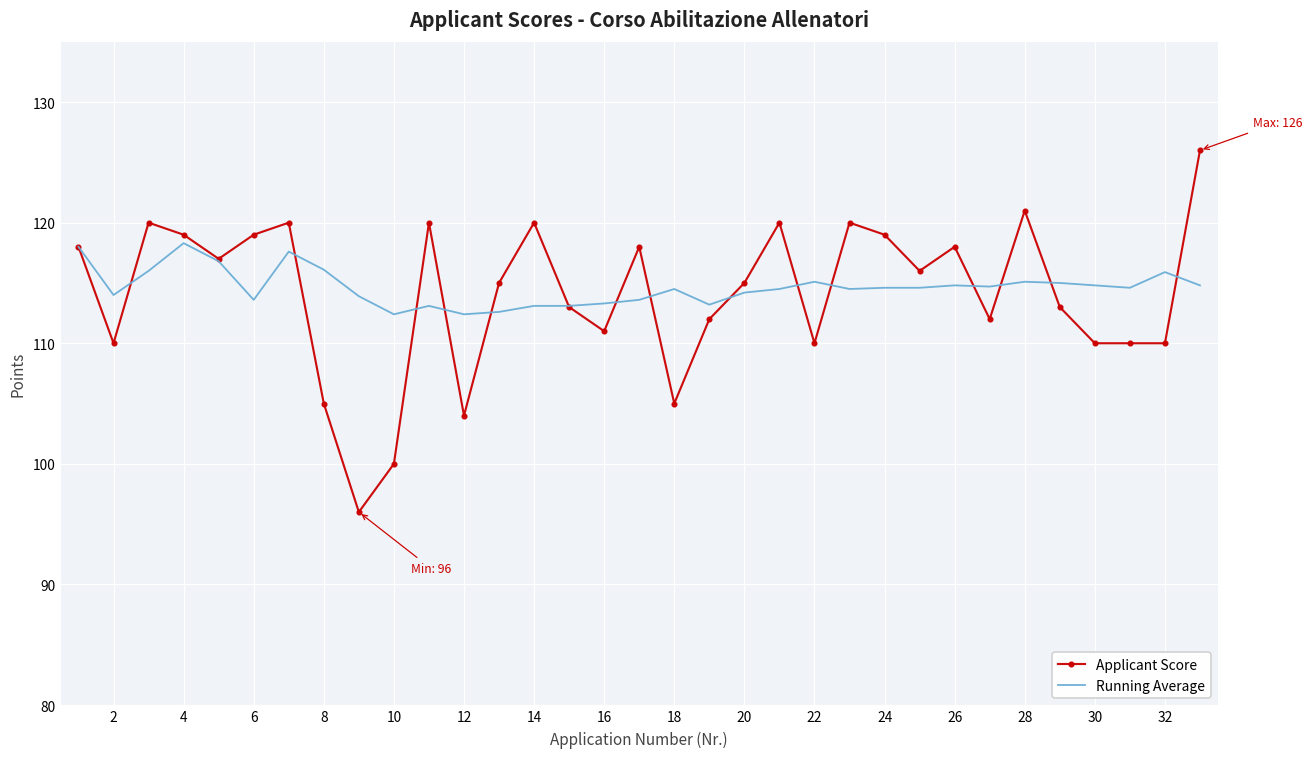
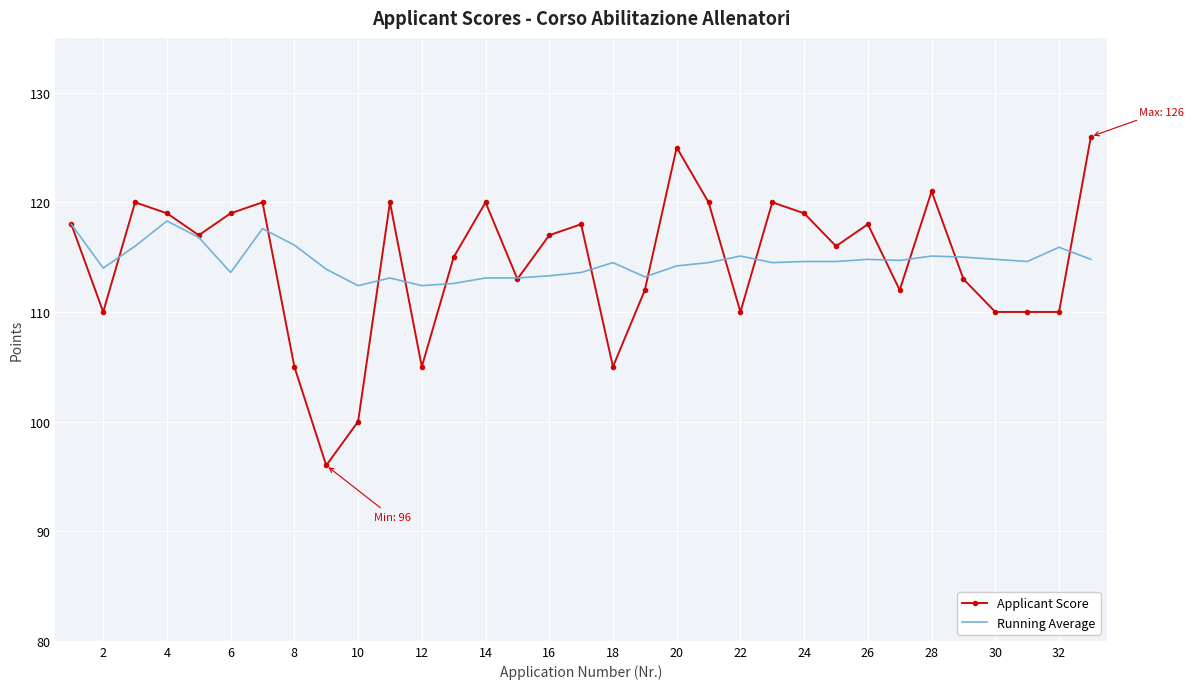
Applicant Score, 12: 104 -> 105
Applicant Score, 16: 111 -> 117
Applicant Score, 20: 115 -> 125
